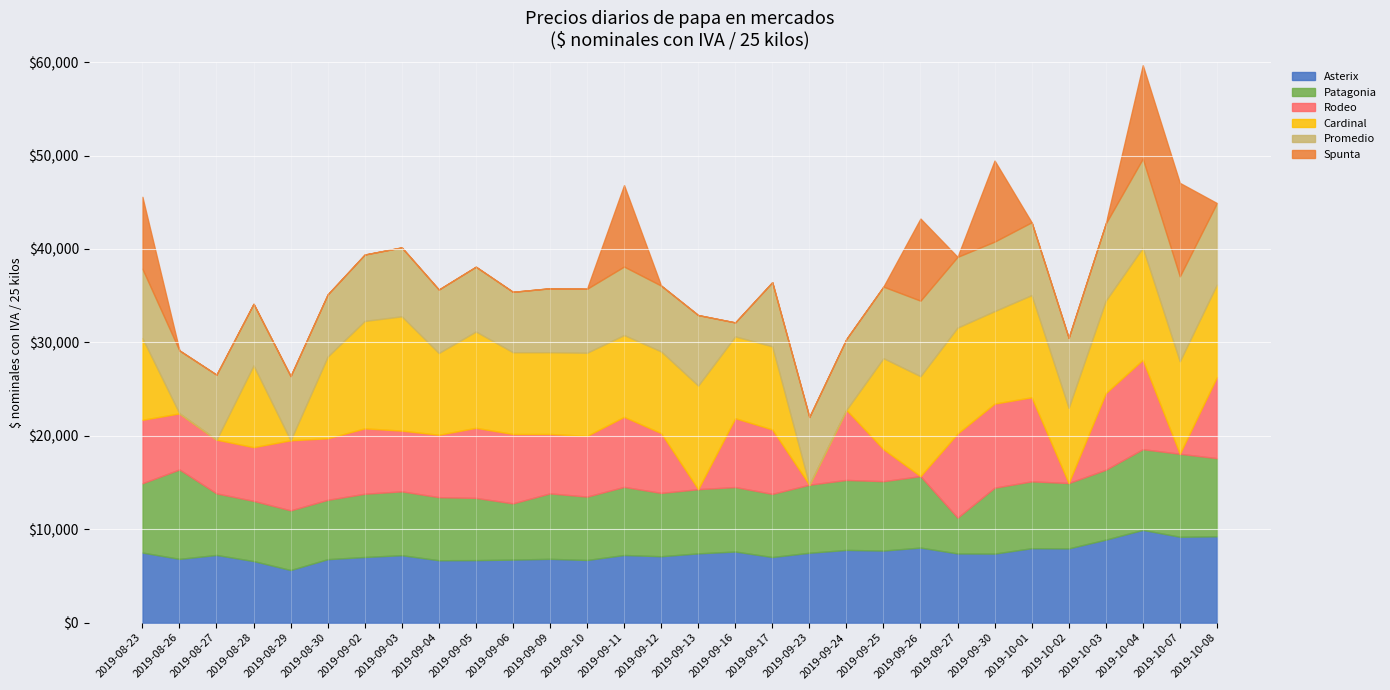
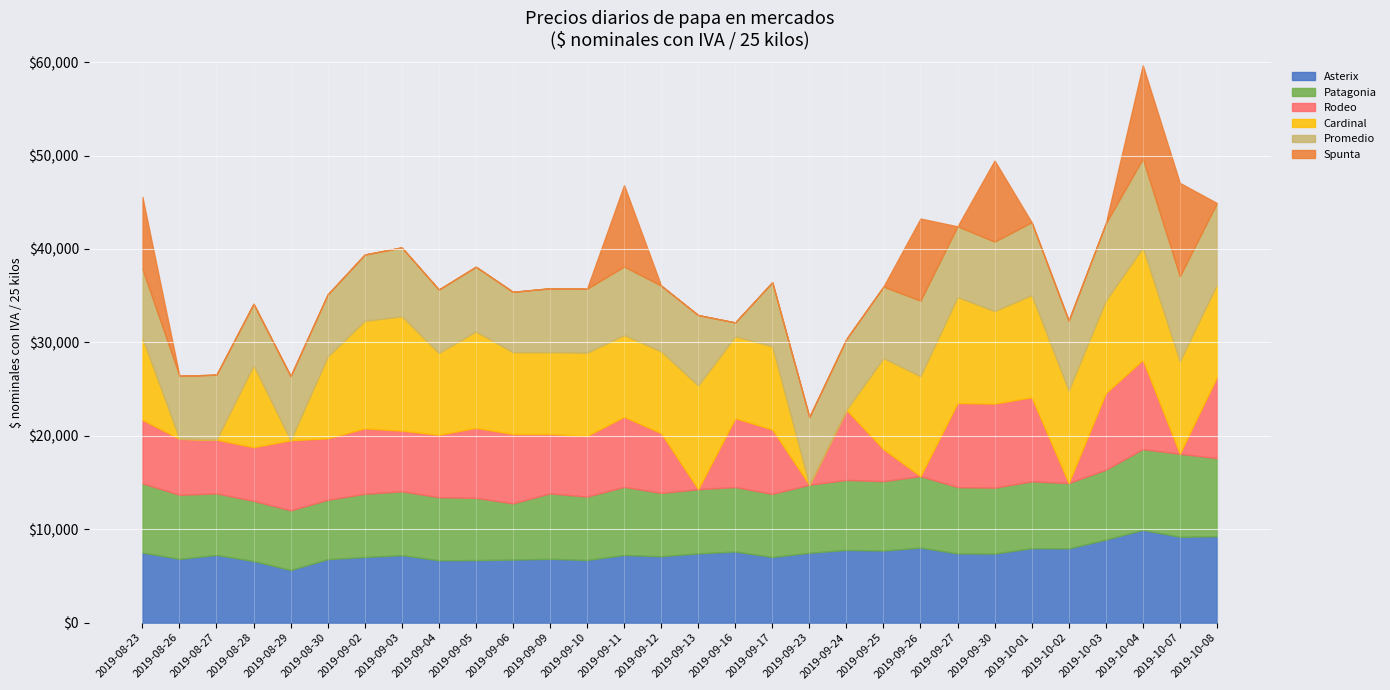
Patagonia, 2019-08-26: $10,000 -> $7,000
Patagonia, 2019-09-27: $4,000 -> $7,000
Cardinal, 2019-10-02: $8,000 -> $10,000
